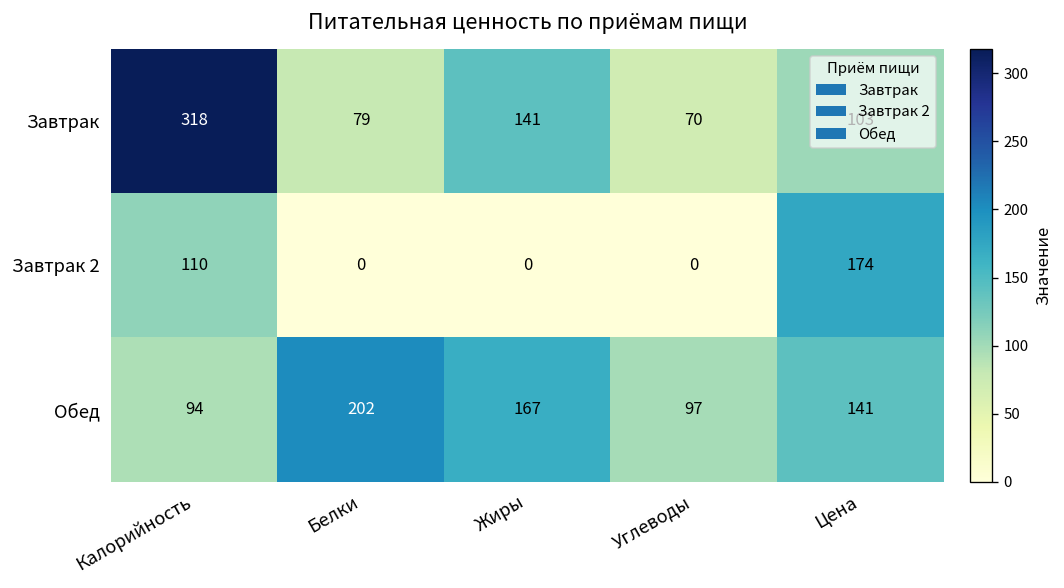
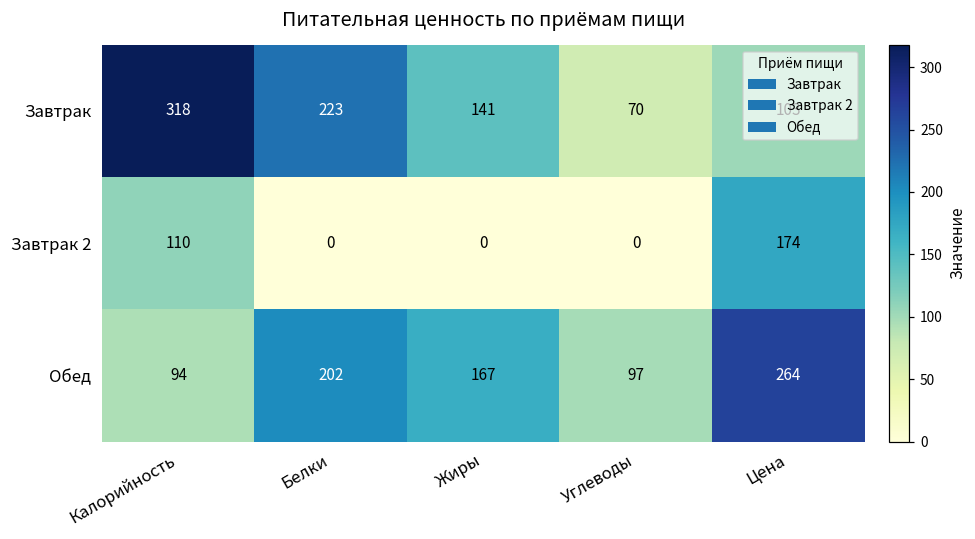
Завтрак, Белки: 79 -> 223
Обед, Цена: 141 -> 264
